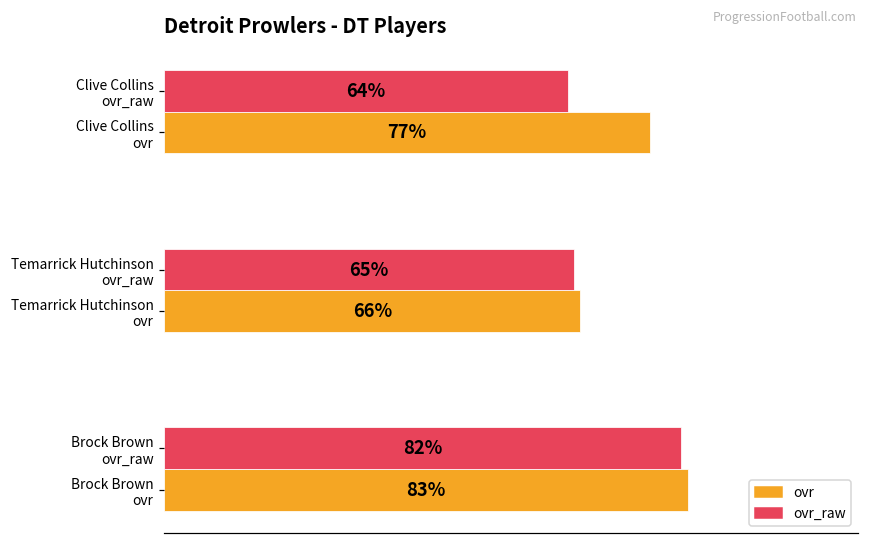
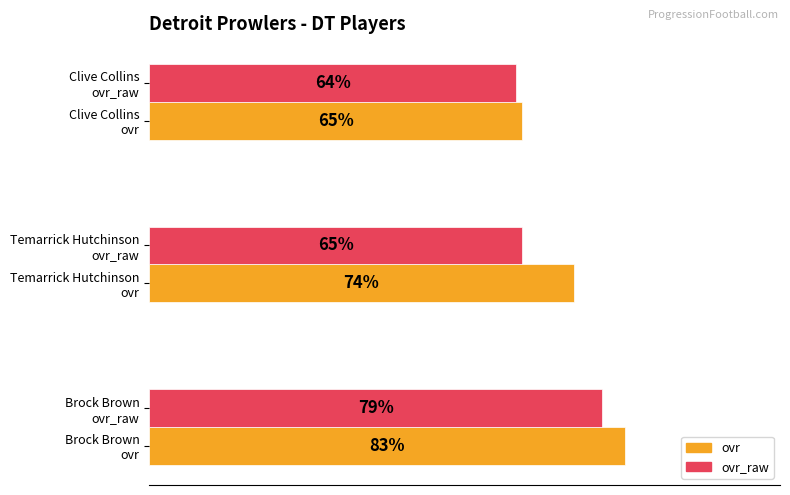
ovr, Clive Collins ovr: 77% -> 65%
ovr, Temarrick Hutchinson ovr: 66% -> 74%
ovr_raw, Brock Brown ovr_raw: 82% -> 79%
